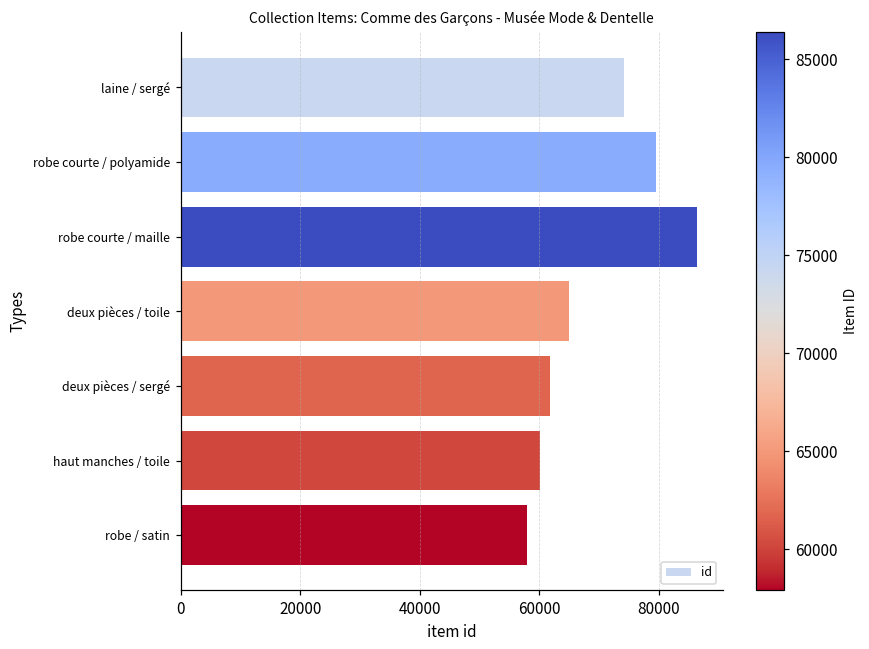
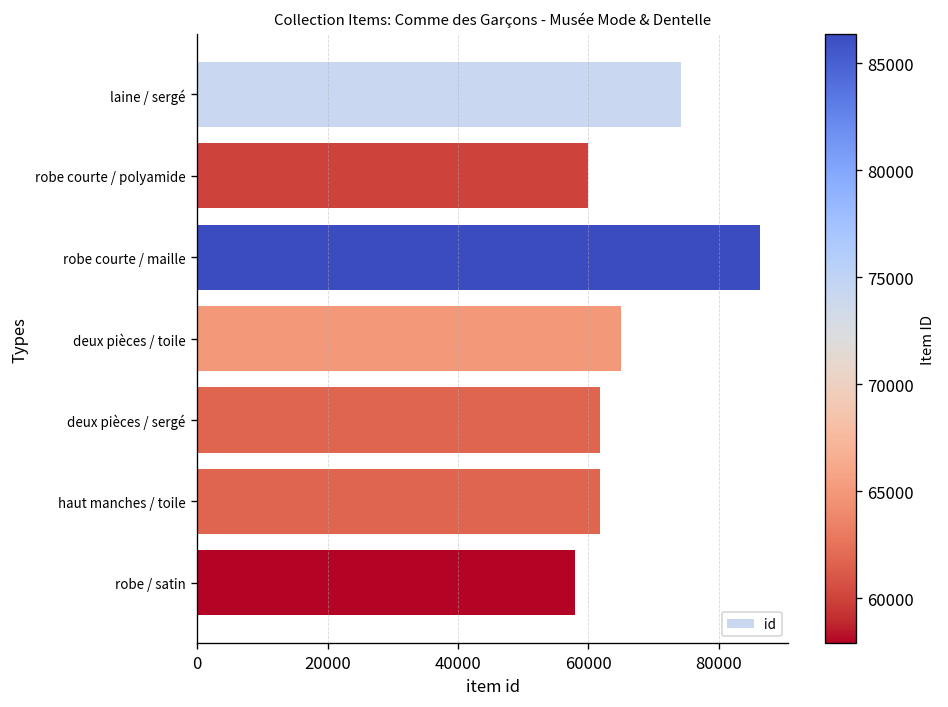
robe courte / polyamide: 79000 -> 60000
haut manches / toile: 60000 -> 62000
